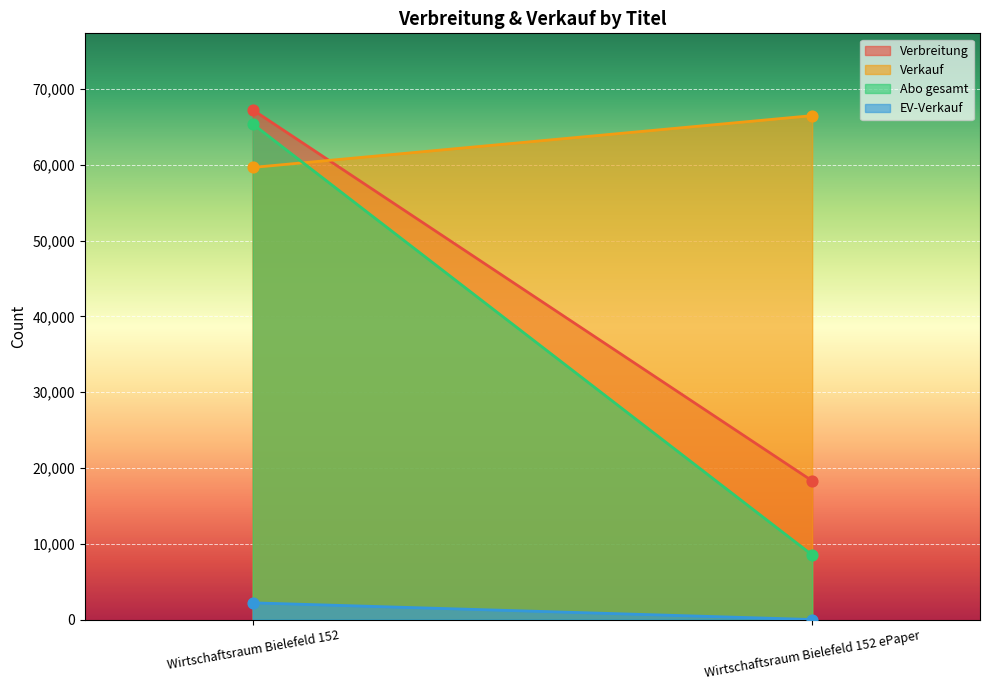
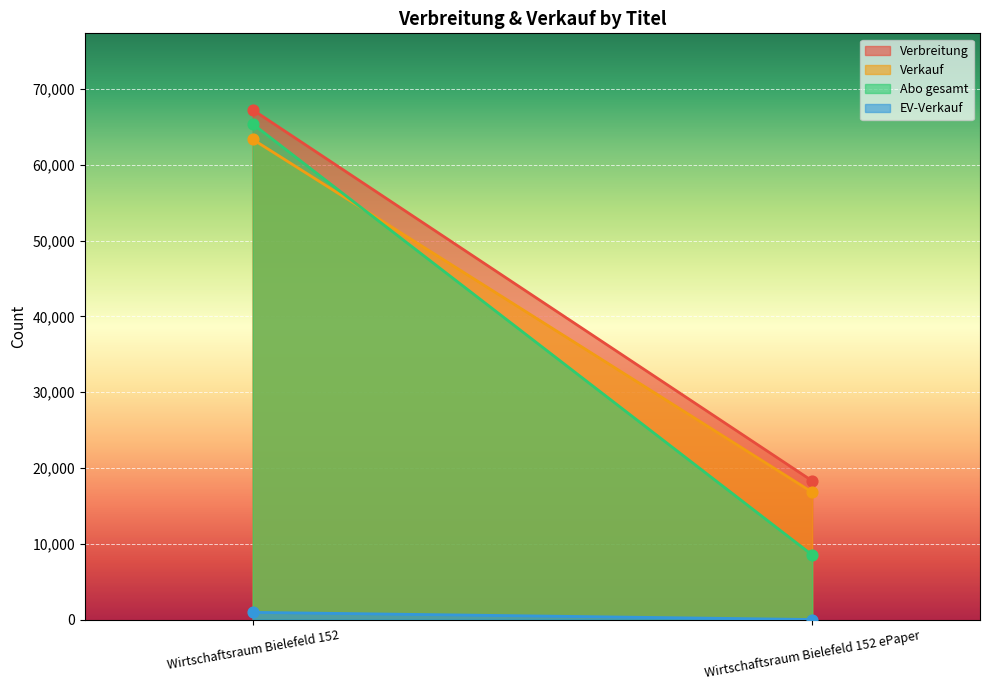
Verkauf, Wirtschaftsraum Bielefeld 152: 60,000 -> 63,000
EV-Verkauf, Wirtschaftsraum Bielefeld 152: 2,000 -> 1,000
Verkauf, Wirtschaftsraum Bielefeld 152 ePaper: 66,000 -> 17,000
